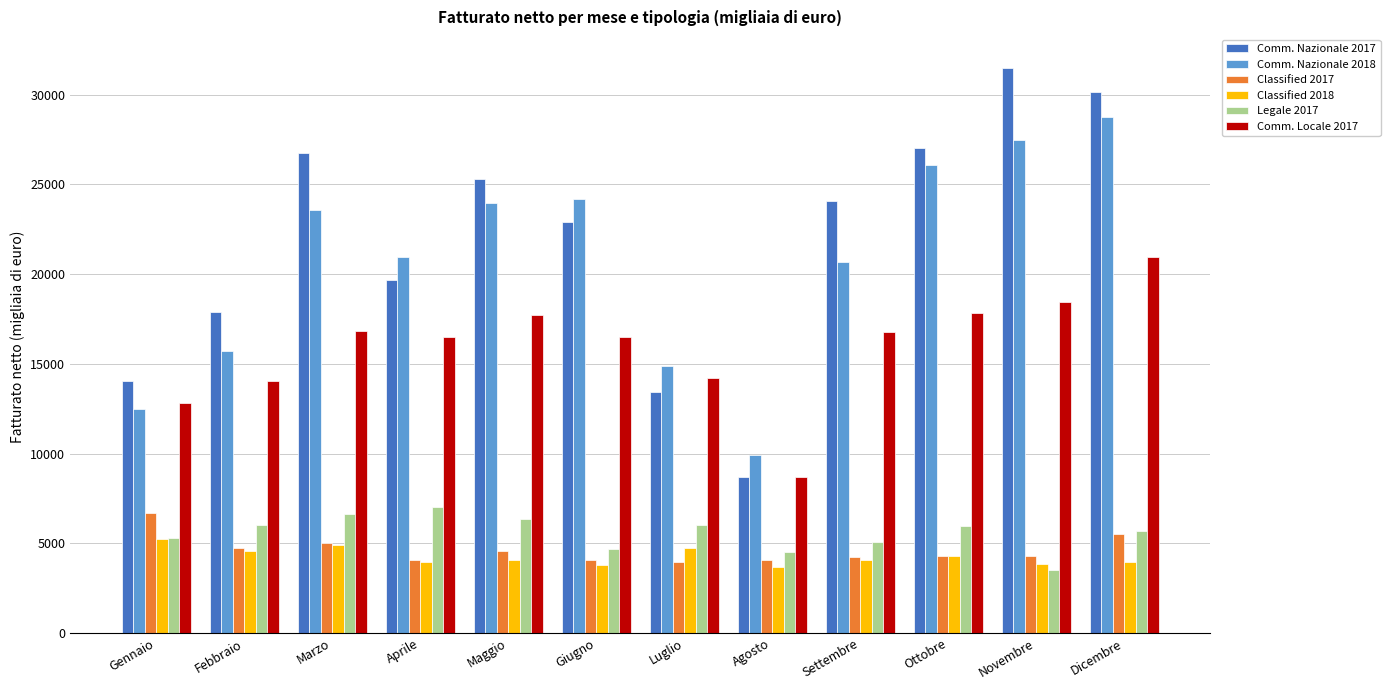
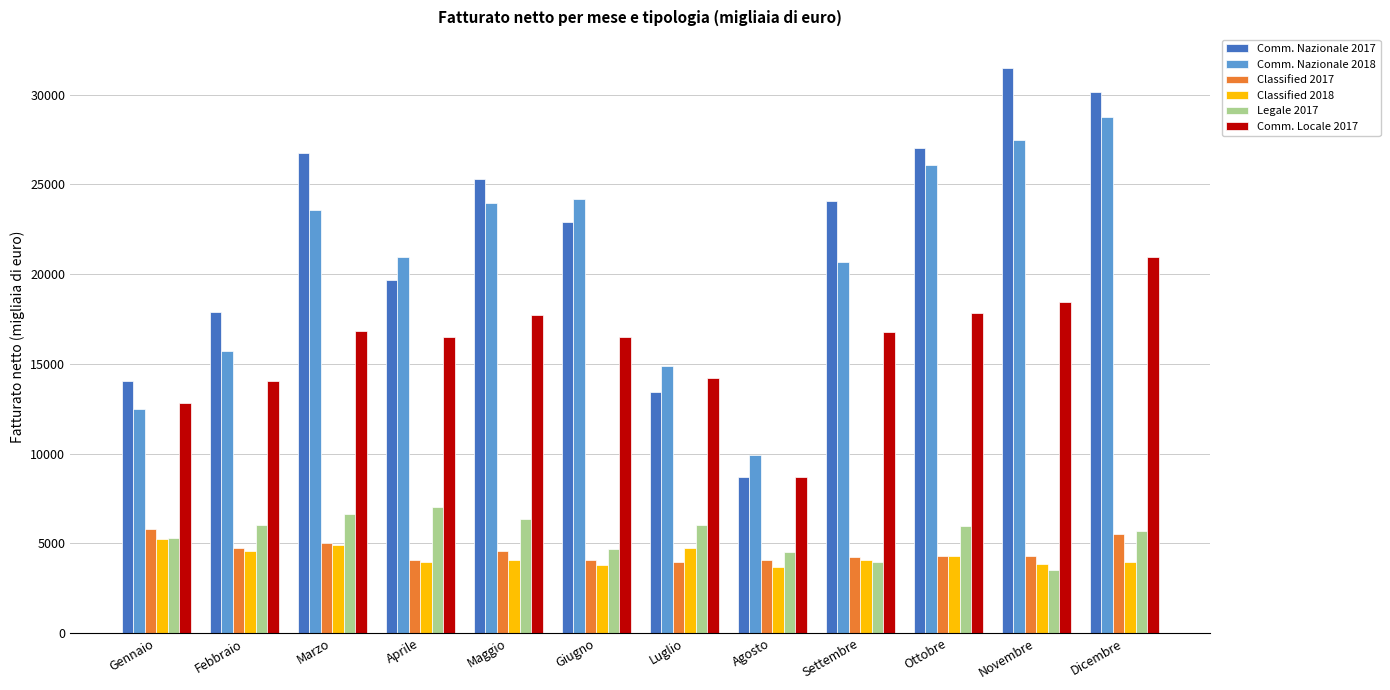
Classified 2017, Gennaio: 6700 -> 5800
Legale 2017, Settembre: 5100 -> 4000
